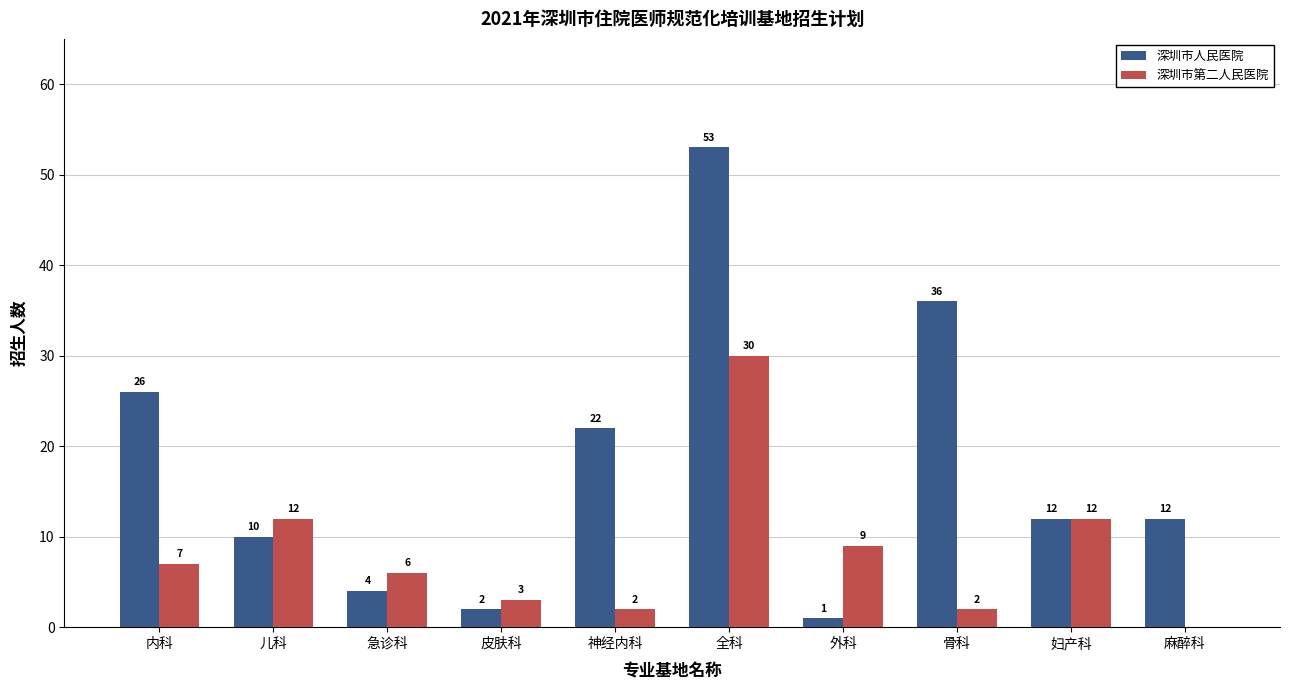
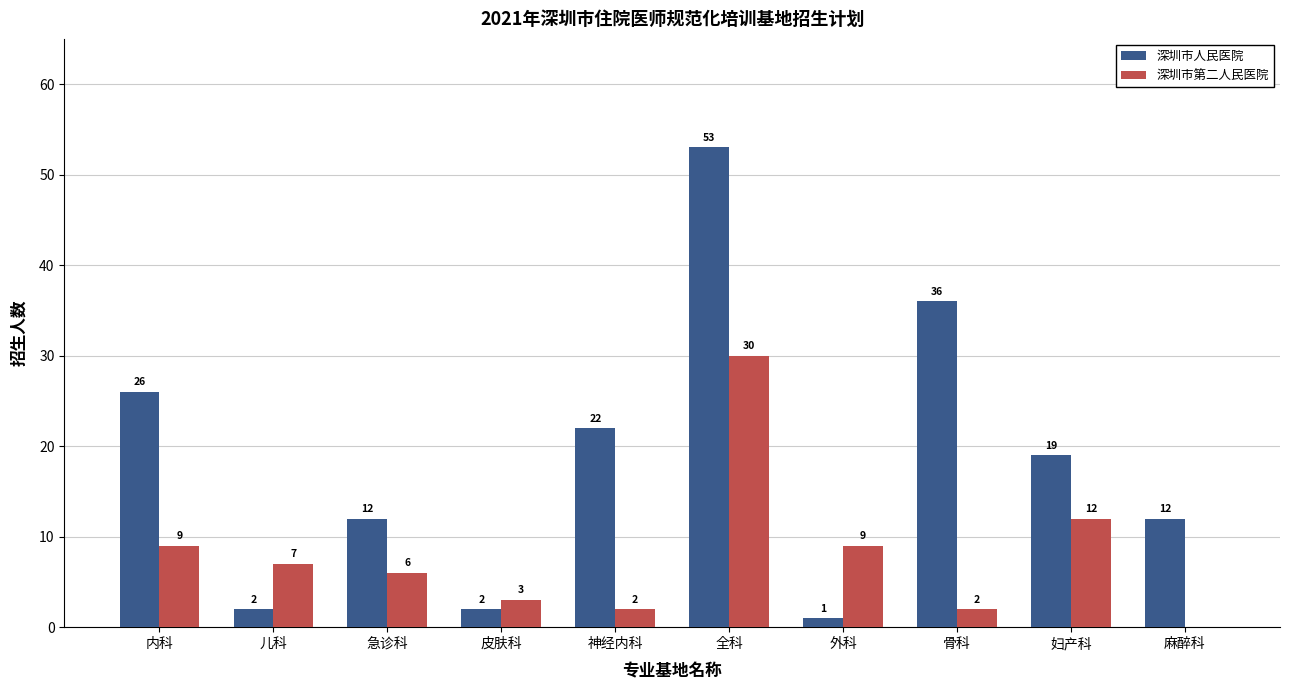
深圳市第二人民医院, 内科: 7 -> 9
深圳市人民医院, 儿科: 10 -> 2
深圳市第二人民医院, 儿科: 12 -> 7
深圳市人民医院, 急诊科: 4 -> 12
深圳市人民医院, 妇产科: 12 -> 19
